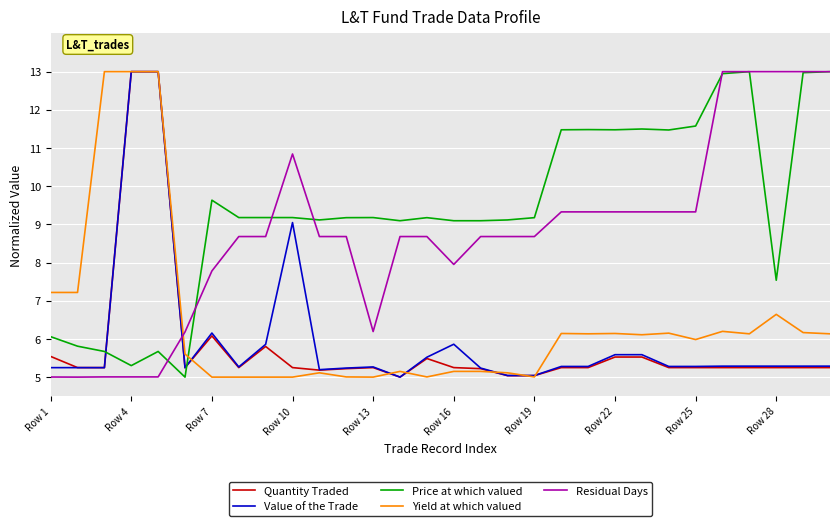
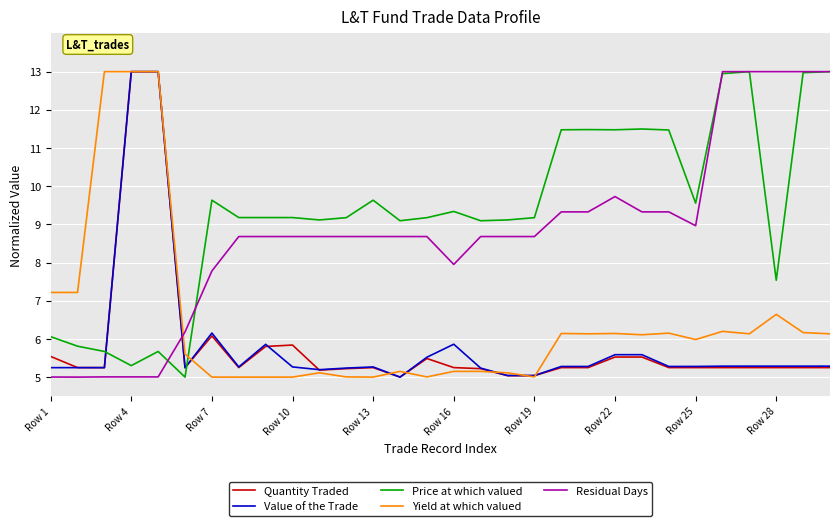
Quantity Traded, Row 10: 5.2 -> 5.8
Value of the Trade, Row 10: 9.0 -> 5.3
Residual Days, Row 10: 10.8 -> 8.7
Price at which valued, Row 13: 9.2 -> 9.6
Residual Days, Row 13: 6.2 -> 8.7
Price at which valued, Row 16: 9.1 -> 9.3
Residual Days, Row 22: 9.3 -> 9.7
Price at which valued, Row 25: 11.6 -> 9.6
Residual Days, Row 25: 9.3 -> 9.0
